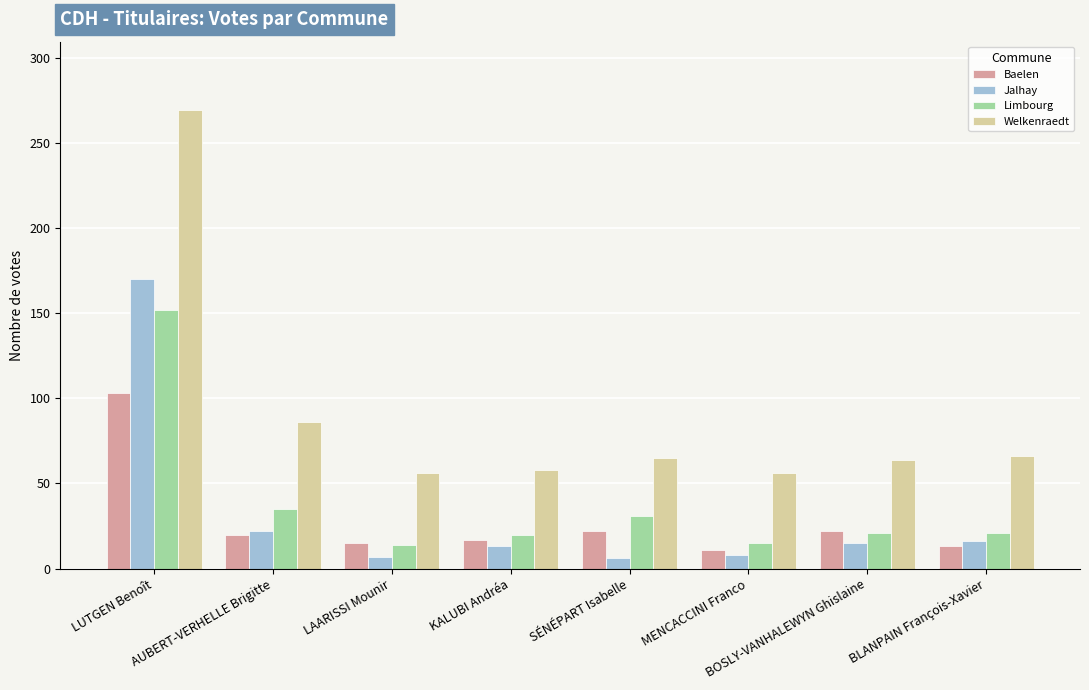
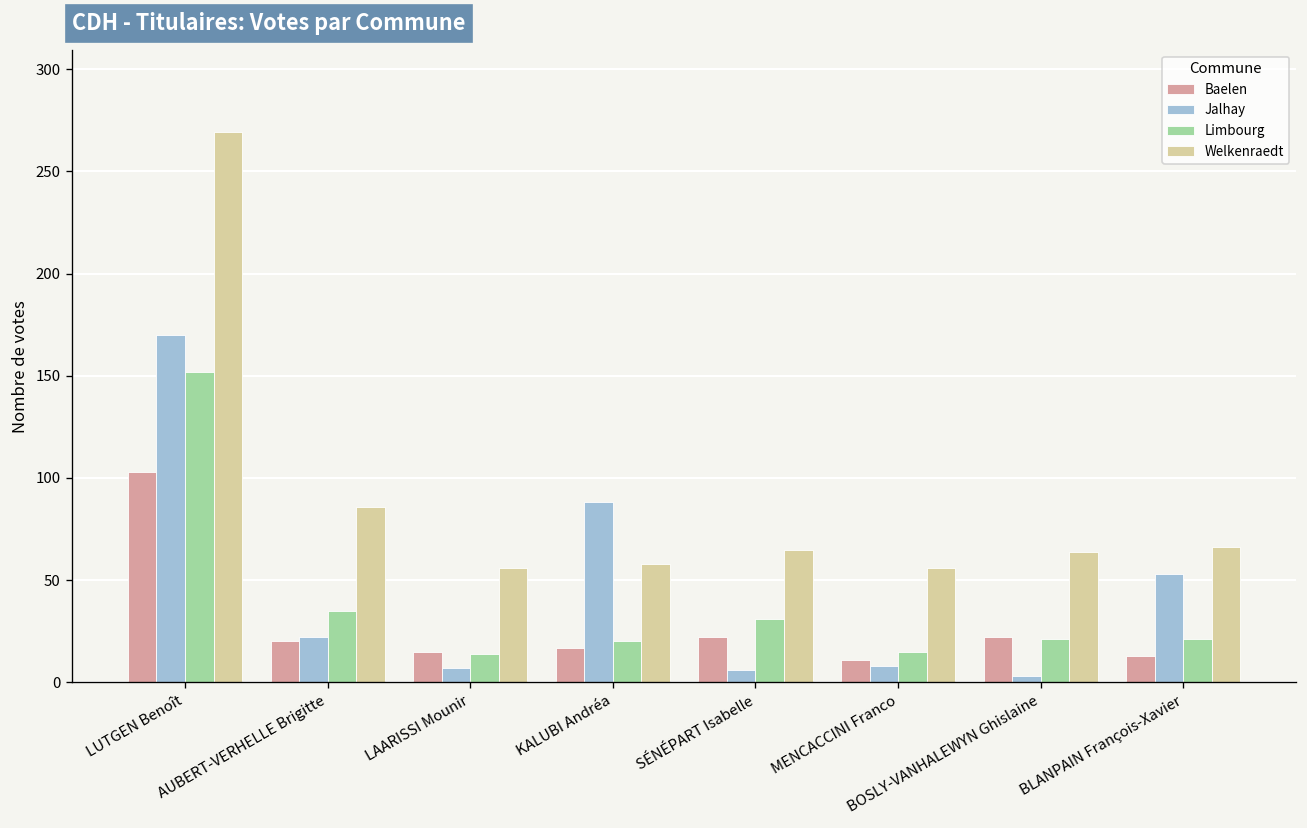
Jalhay, KALUBI Andréa: 13 -> 88
Jalhay, BOSLY-VANHALEWYN Ghislaine: 15 -> 3
Jalhay, BLANPAIN François-Xavier: 16 -> 53
